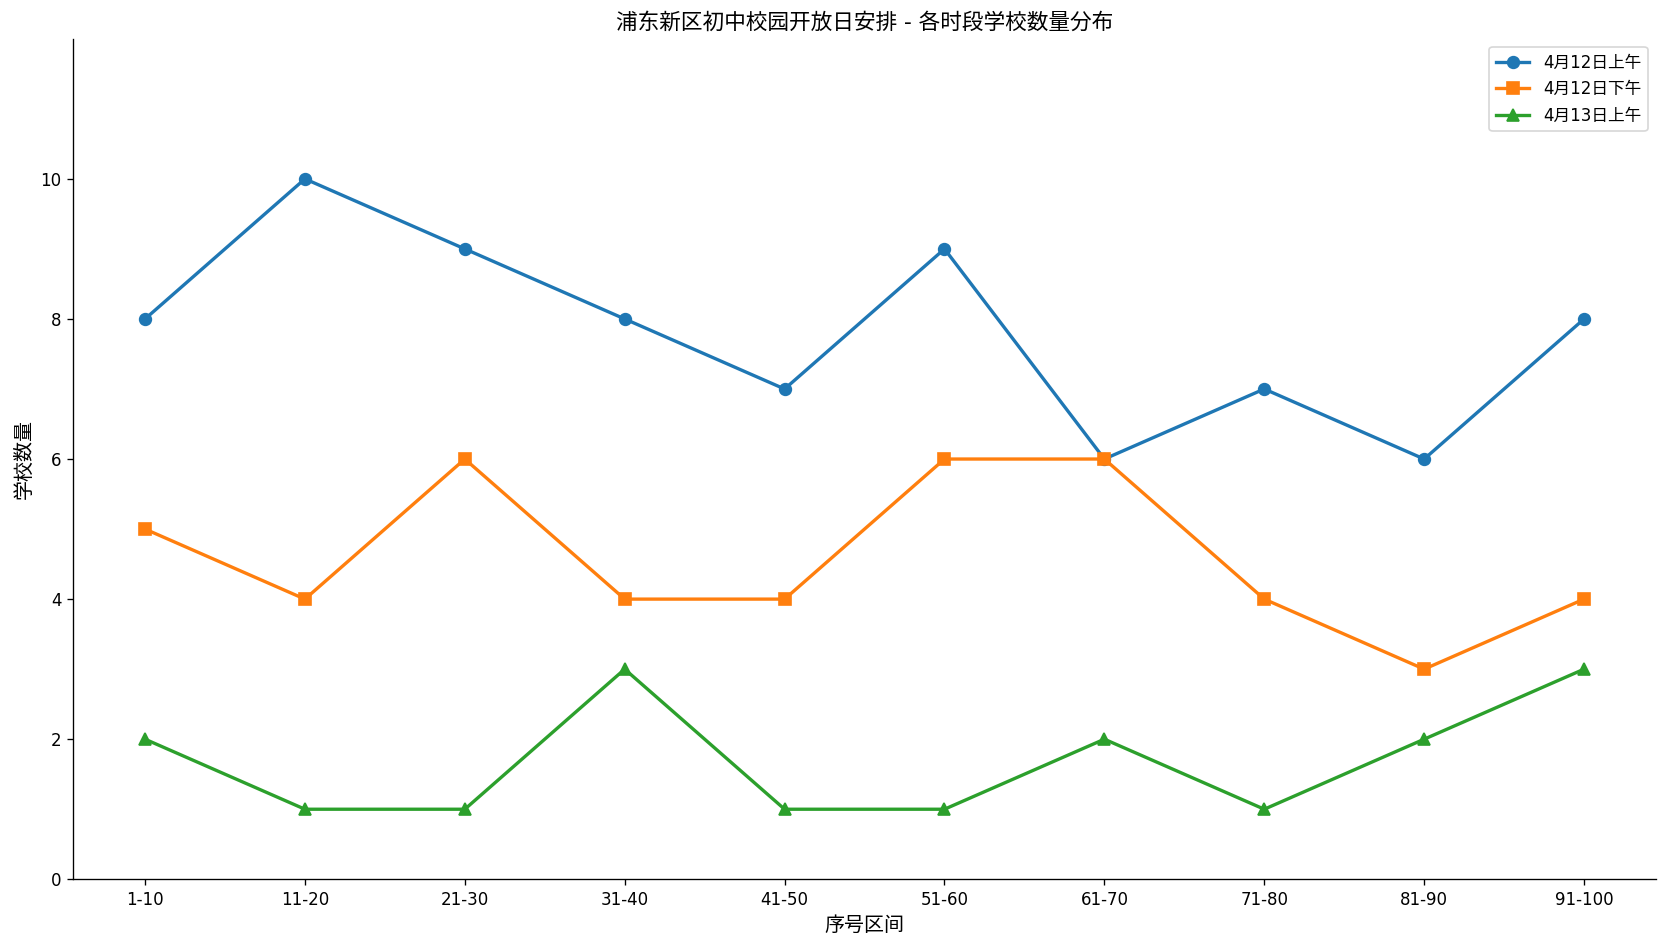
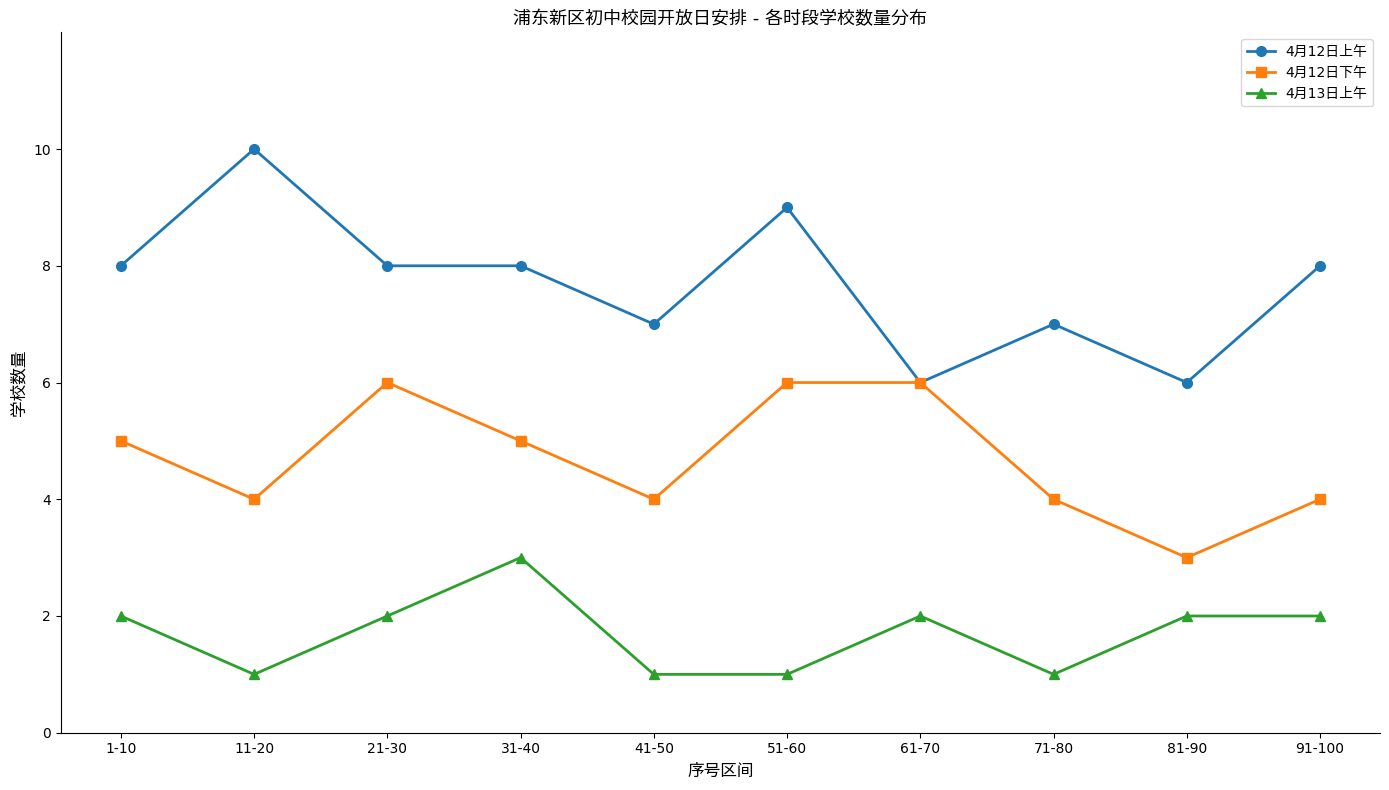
4月12日上午, 21-30: 9 -> 8
4月13日上午, 21-30: 1 -> 2
4月12日下午, 31-40: 4 -> 5
4月13日上午, 91-100: 3 -> 2
